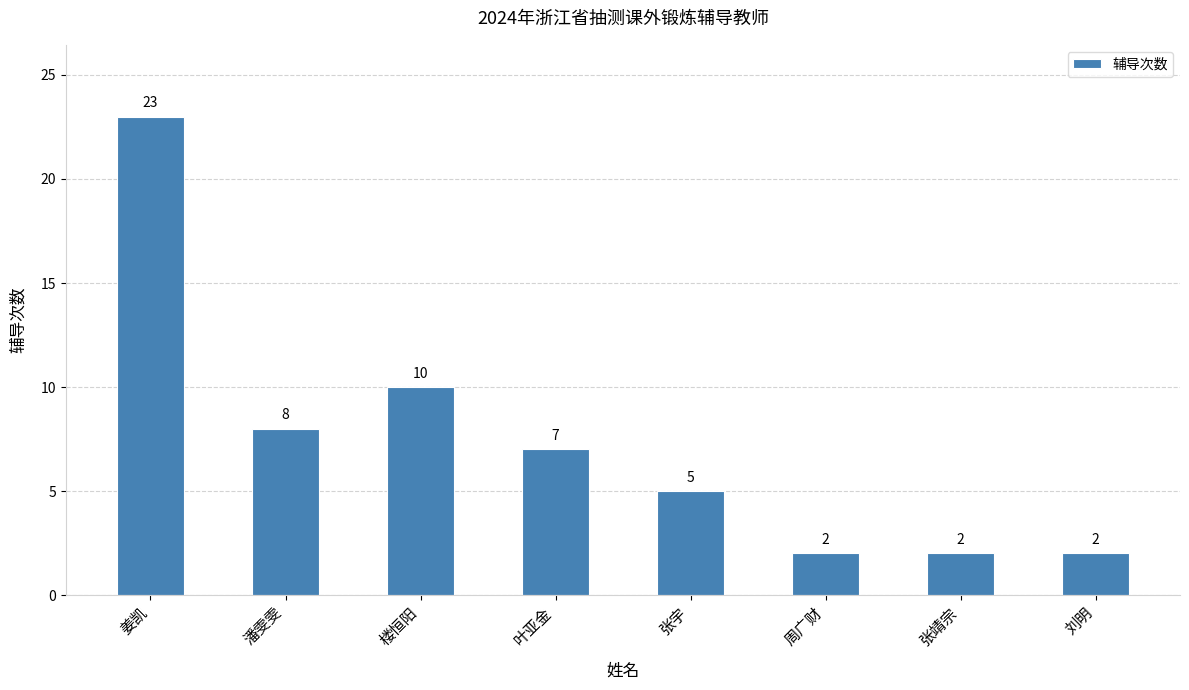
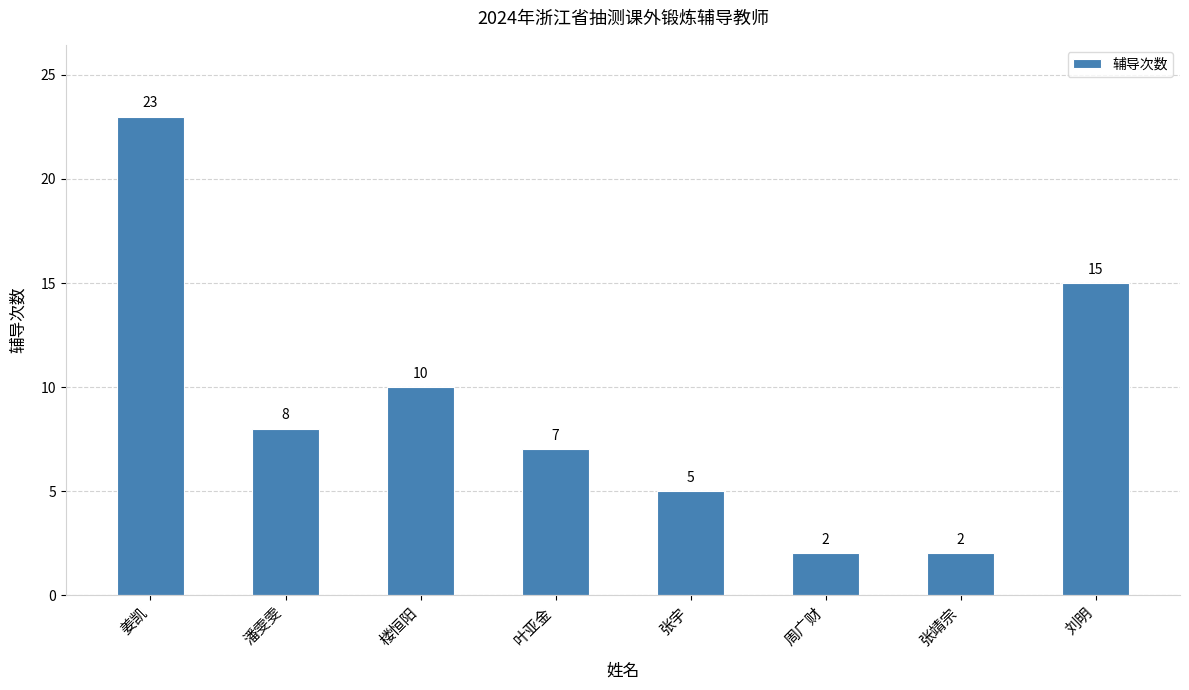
刘明: 2 -> 15
